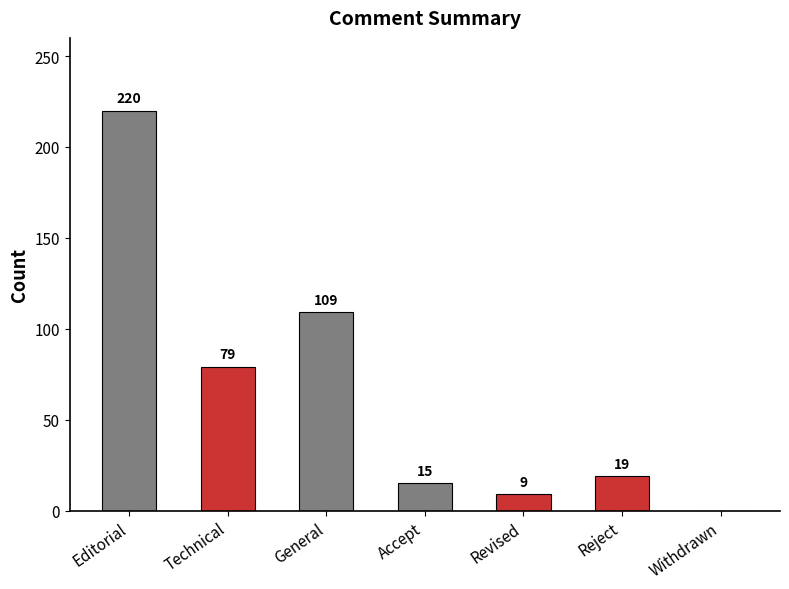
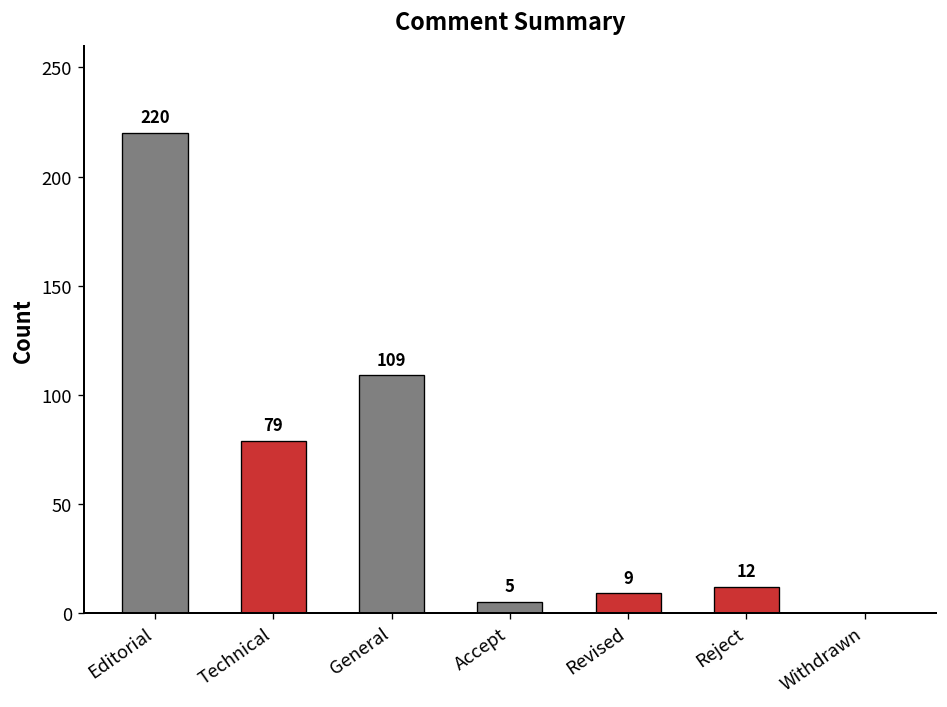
Accept: 15 -> 5
Reject: 19 -> 12
